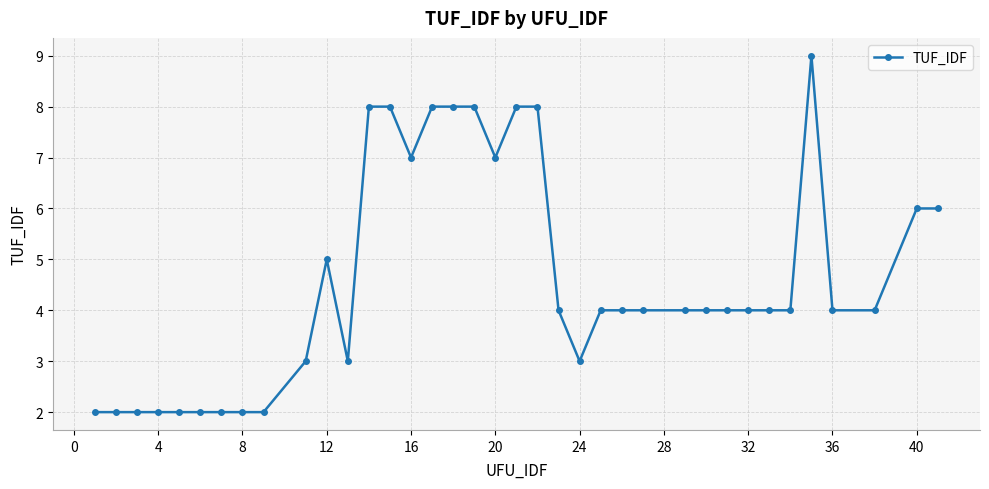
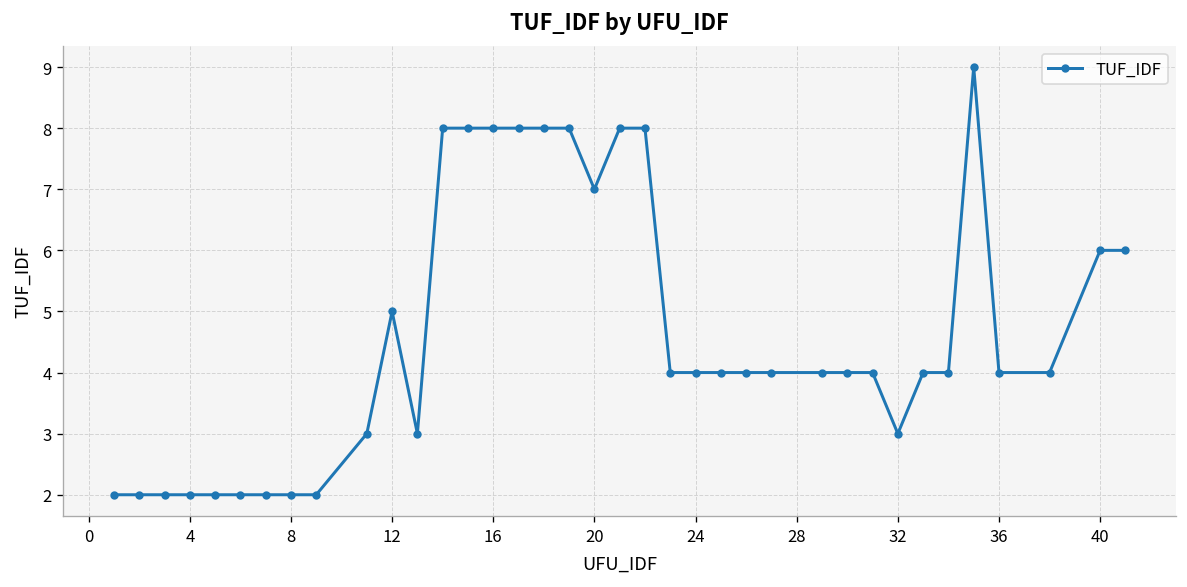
16: 7 -> 8
24: 3 -> 4
32: 4 -> 3
